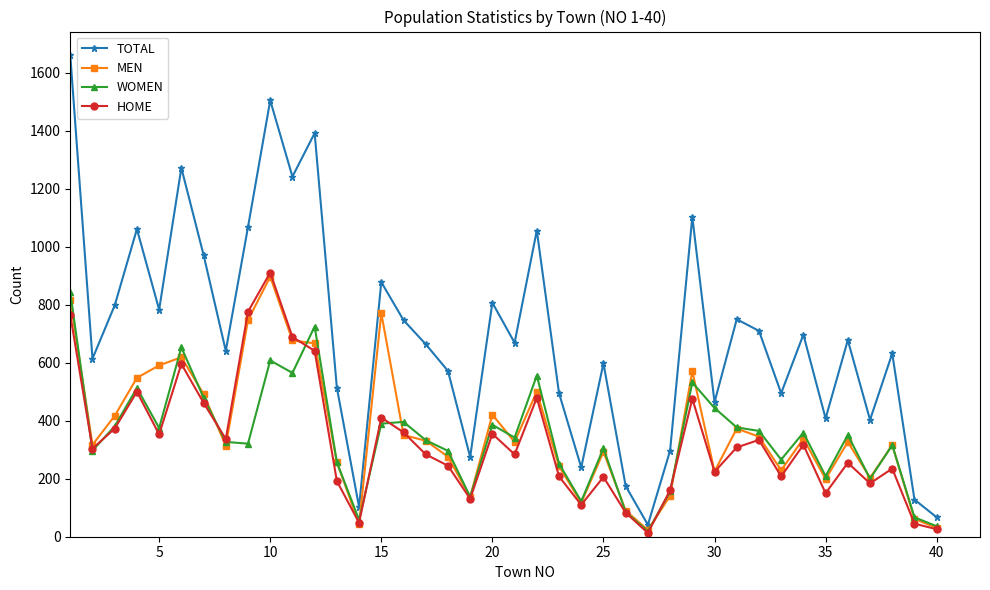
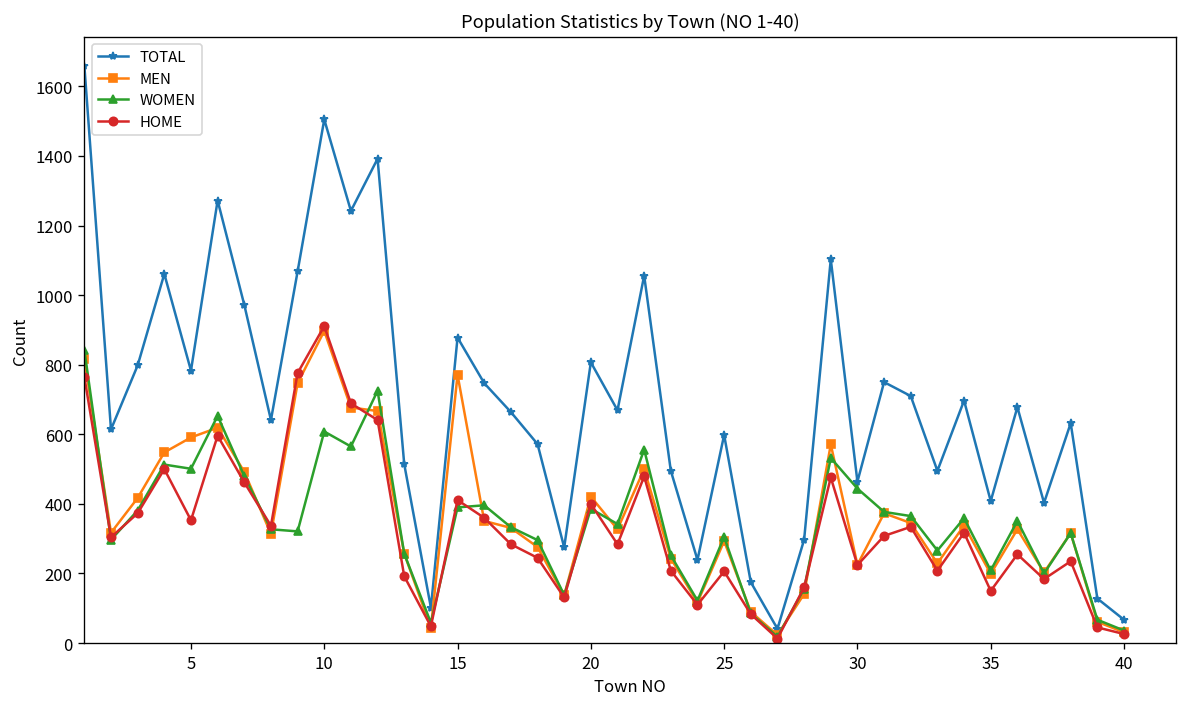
WOMEN, 5: 380 -> 500
HOME, 20: 360 -> 400
